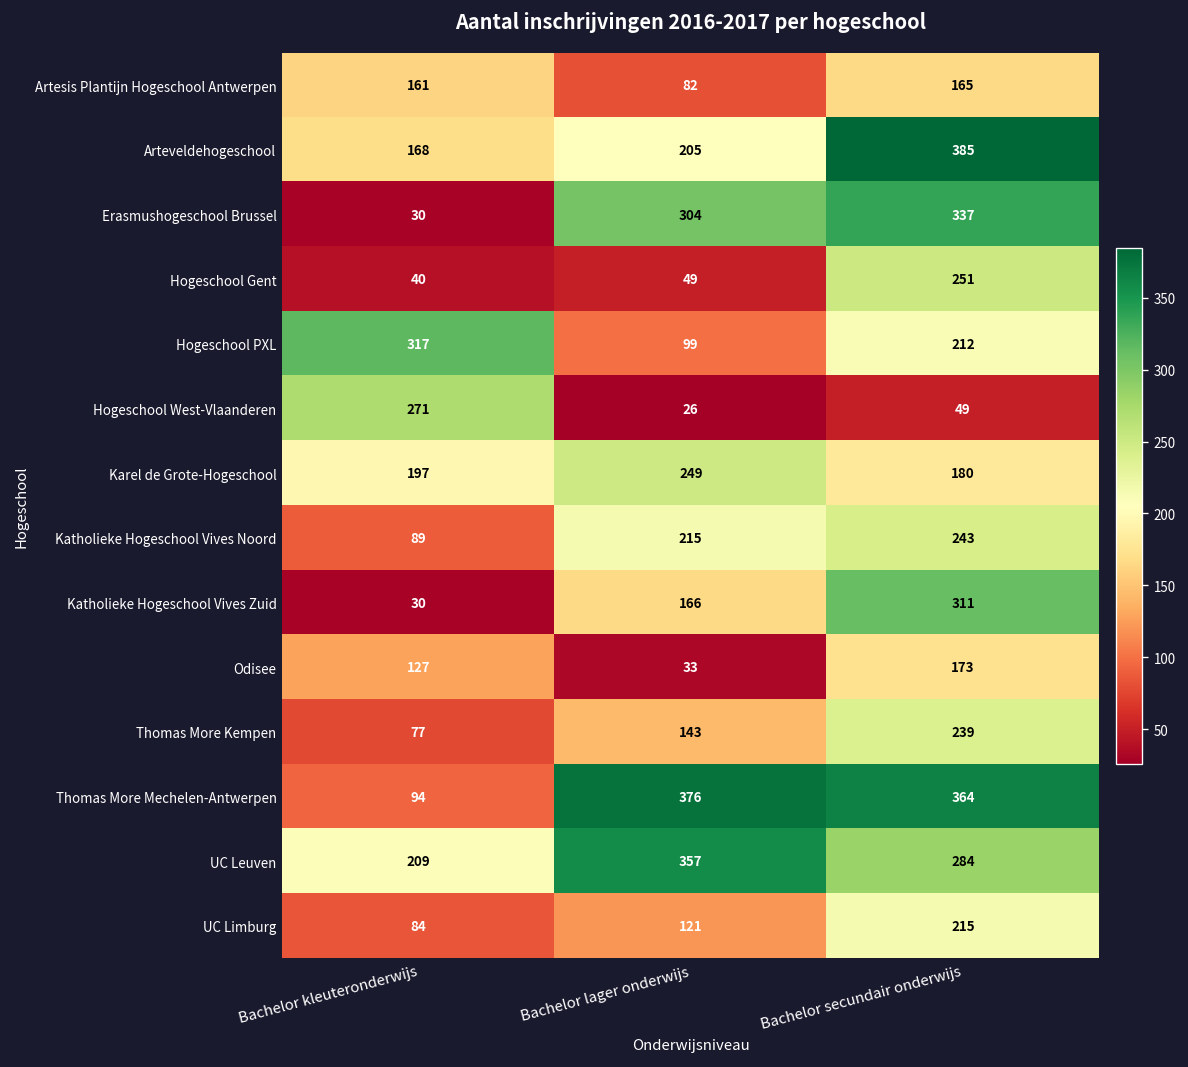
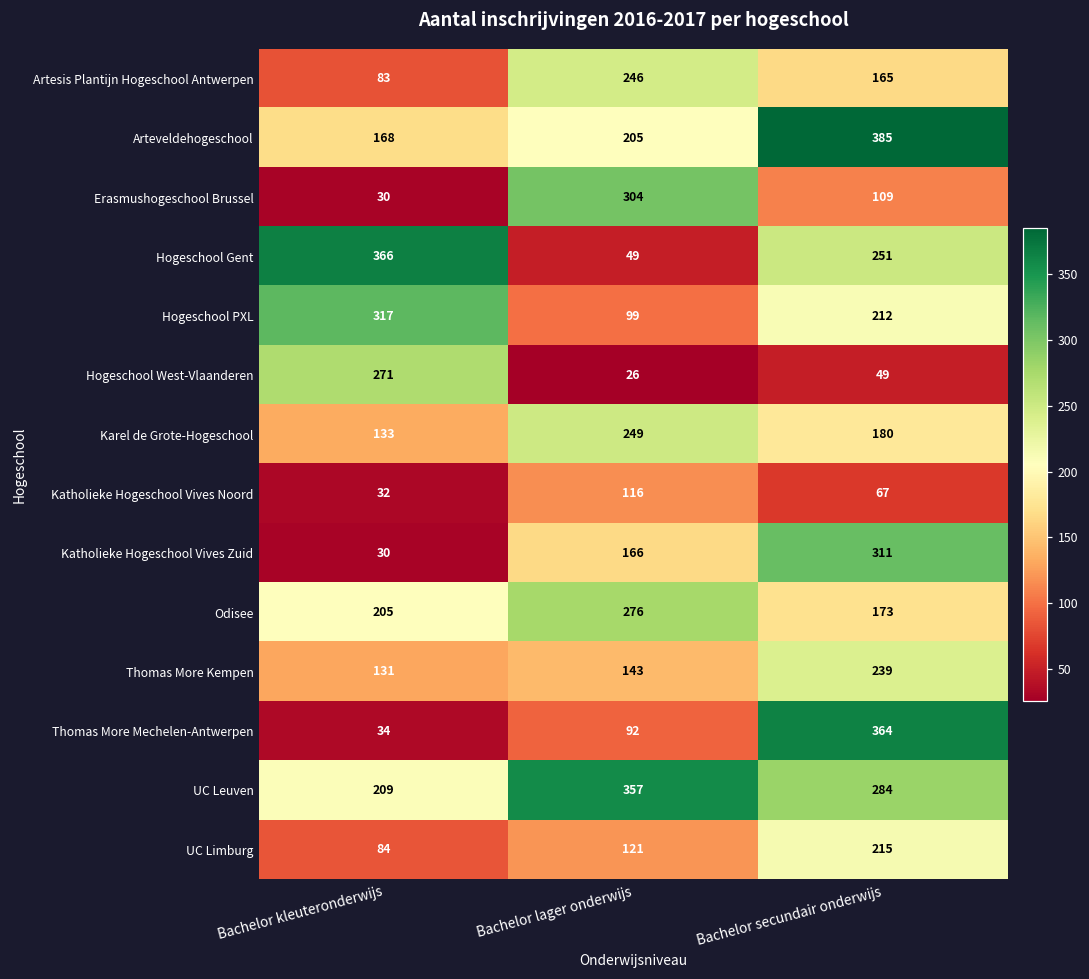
Artesis Plantijn Hogeschool Antwerpen, Bachelor kleuteronderwijs: 161 -> 83
Artesis Plantijn Hogeschool Antwerpen, Bachelor lager onderwijs: 82 -> 246
Erasmushogeschool Brussel, Bachelor secundair onderwijs: 337 -> 109
Hogeschool Gent, Bachelor kleuteronderwijs: 40 -> 366
Karel de Grote-Hogeschool, Bachelor kleuteronderwijs: 197 -> 133
Katholieke Hogeschool Vives Noord, Bachelor kleuteronderwijs: 89 -> 32
Katholieke Hogeschool Vives Noord, Bachelor lager onderwijs: 215 -> 116
Katholieke Hogeschool Vives Noord, Bachelor secundair onderwijs: 243 -> 67
Odisee, Bachelor kleuteronderwijs: 127 -> 205
Odisee, Bachelor lager onderwijs: 33 -> 276
Thomas More Kempen, Bachelor kleuteronderwijs: 77 -> 131
Thomas More Mechelen-Antwerpen, Bachelor kleuteronderwijs: 94 -> 34
Thomas More Mechelen-Antwerpen, Bachelor lager onderwijs: 376 -> 92
